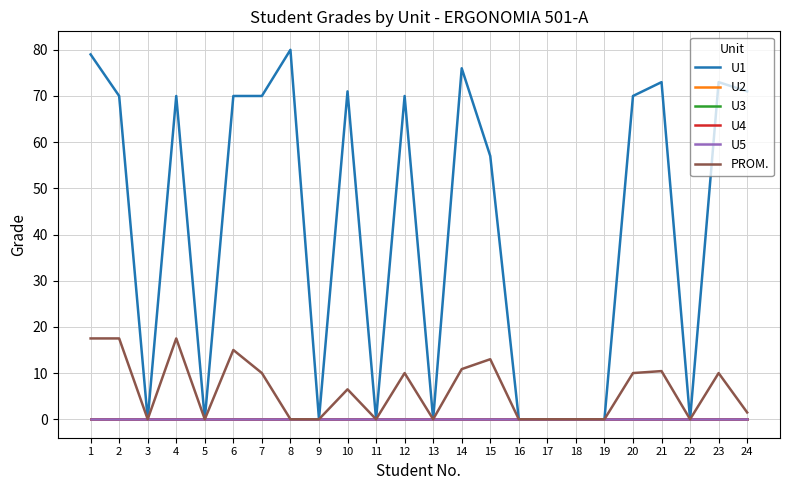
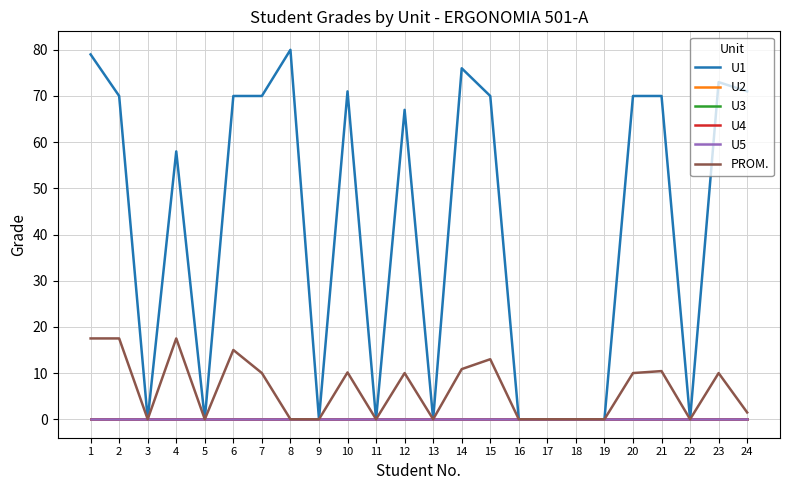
U1, 4: 70 -> 58
PROM., 10: 6 -> 10
U1, 12: 70 -> 67
U1, 15: 57 -> 70
U1, 21: 73 -> 70
